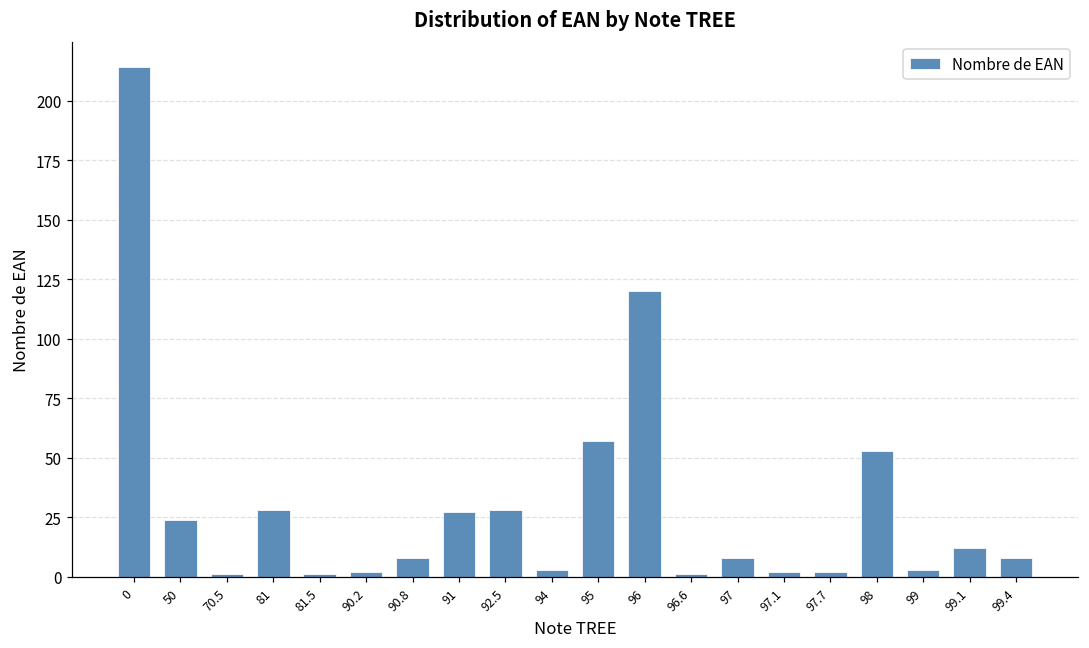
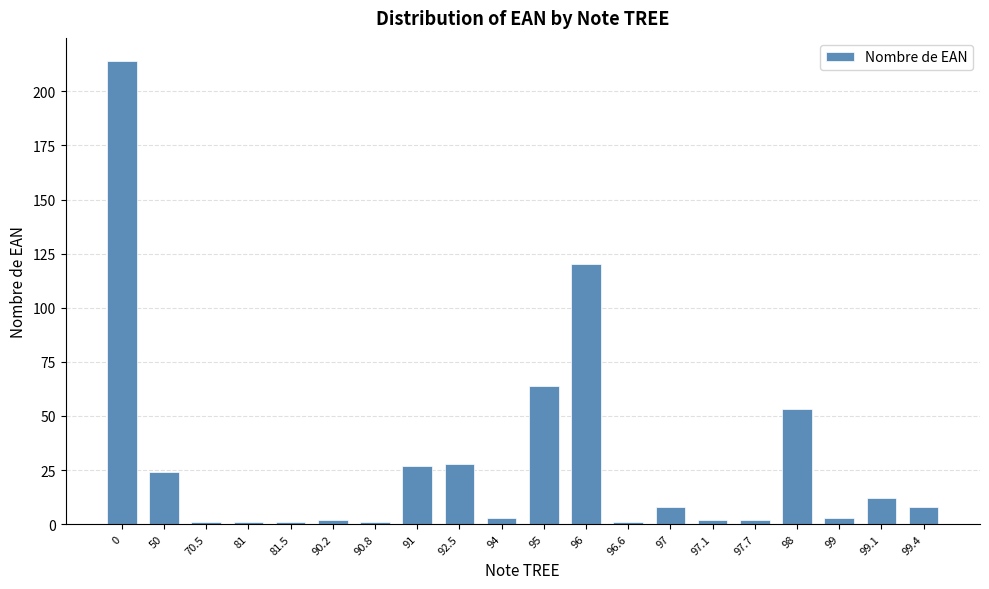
81: 28 -> 1
90.8: 8 -> 1
95: 57 -> 64
